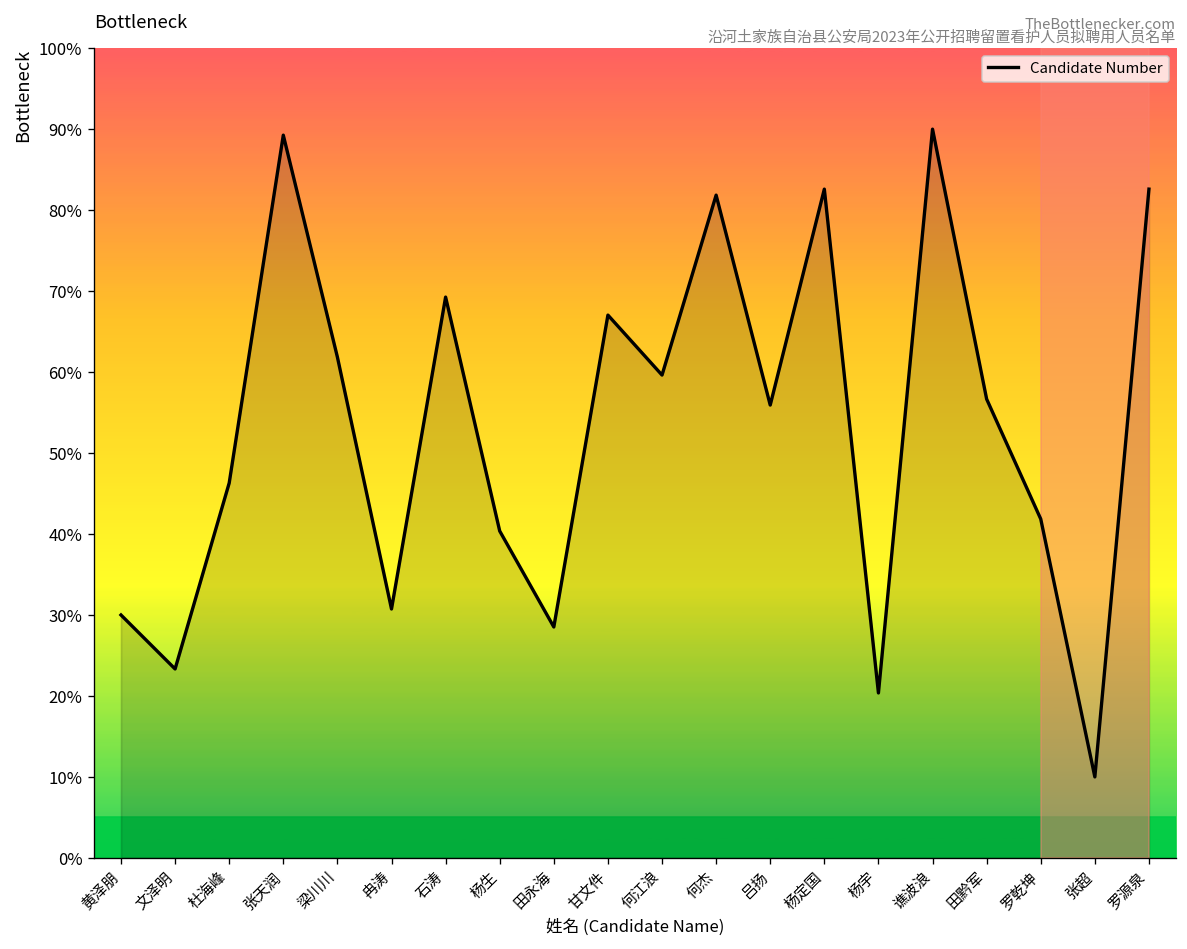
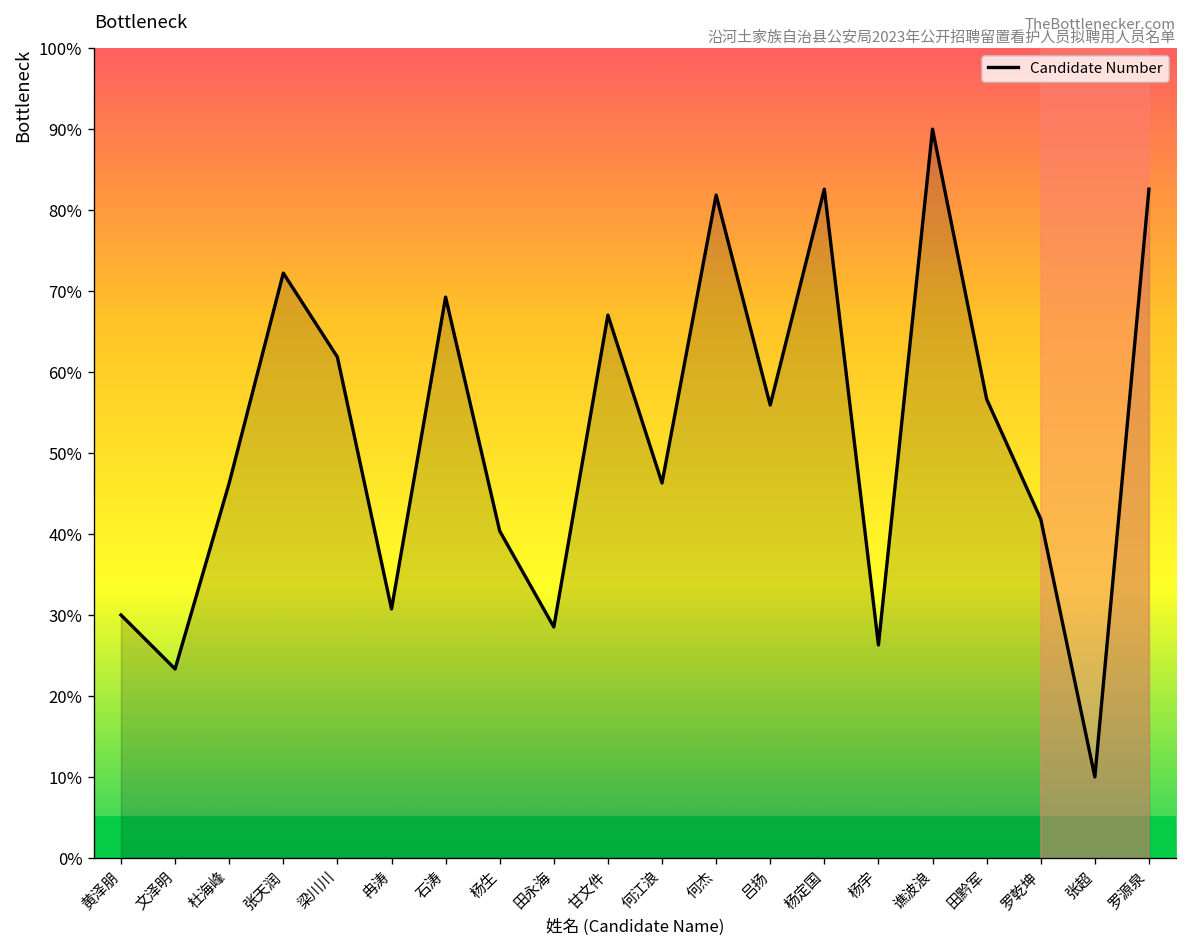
张天润: 89% -> 72%
何江浪: 60% -> 46%
杨宇: 20% -> 26%
